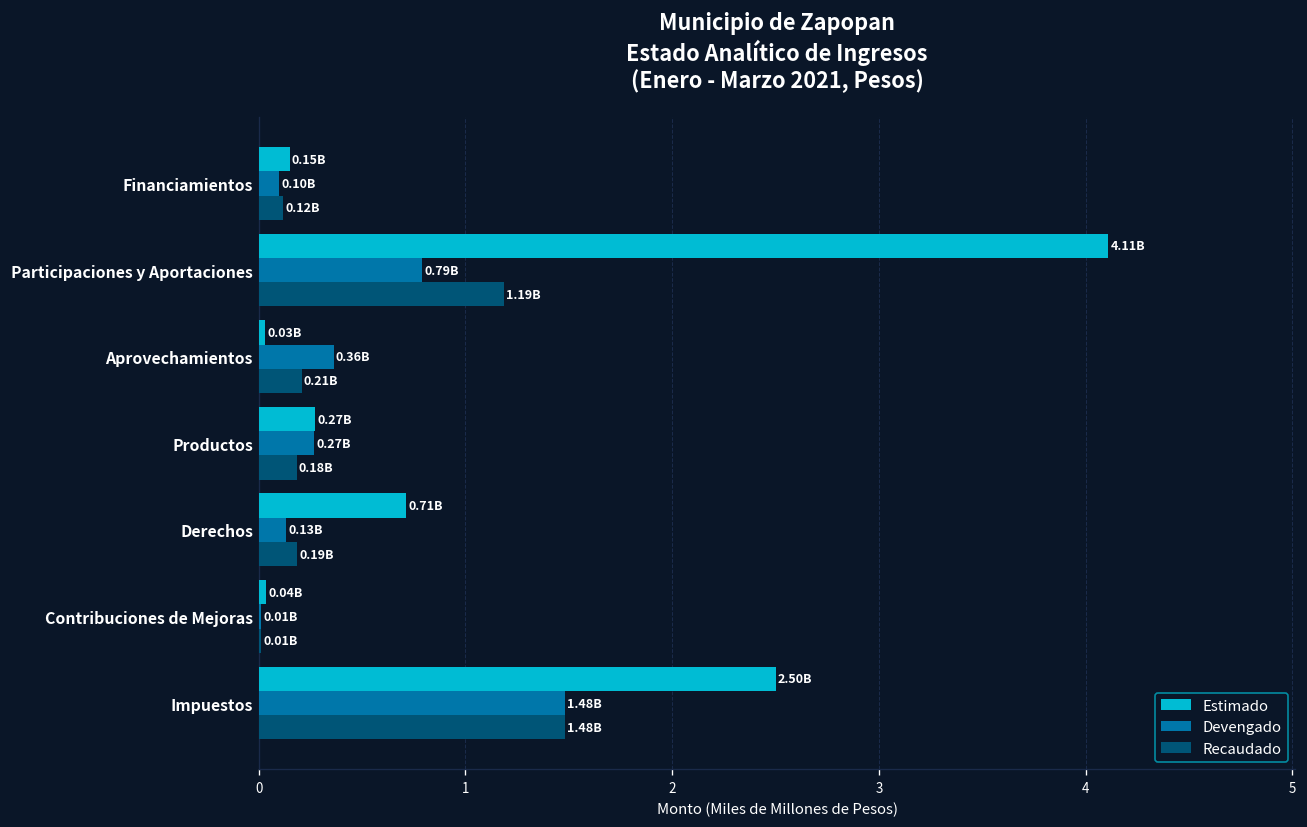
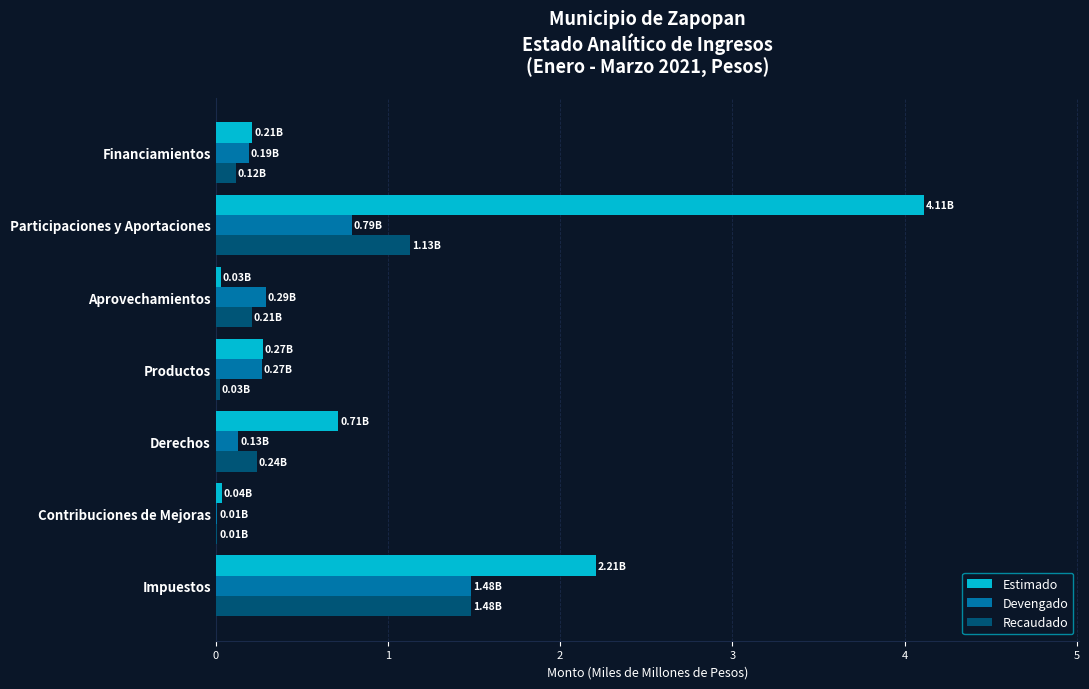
Estimado, Financiamientos: 0.15B -> 0.21B
Devengado, Financiamientos: 0.10B -> 0.19B
Recaudado, Participaciones y Aportaciones: 1.19B -> 1.13B
Devengado, Aprovechamientos: 0.36B -> 0.29B
Recaudado, Productos: 0.18B -> 0.03B
Recaudado, Derechos: 0.19B -> 0.24B
Estimado, Impuestos: 2.50B -> 2.21B
